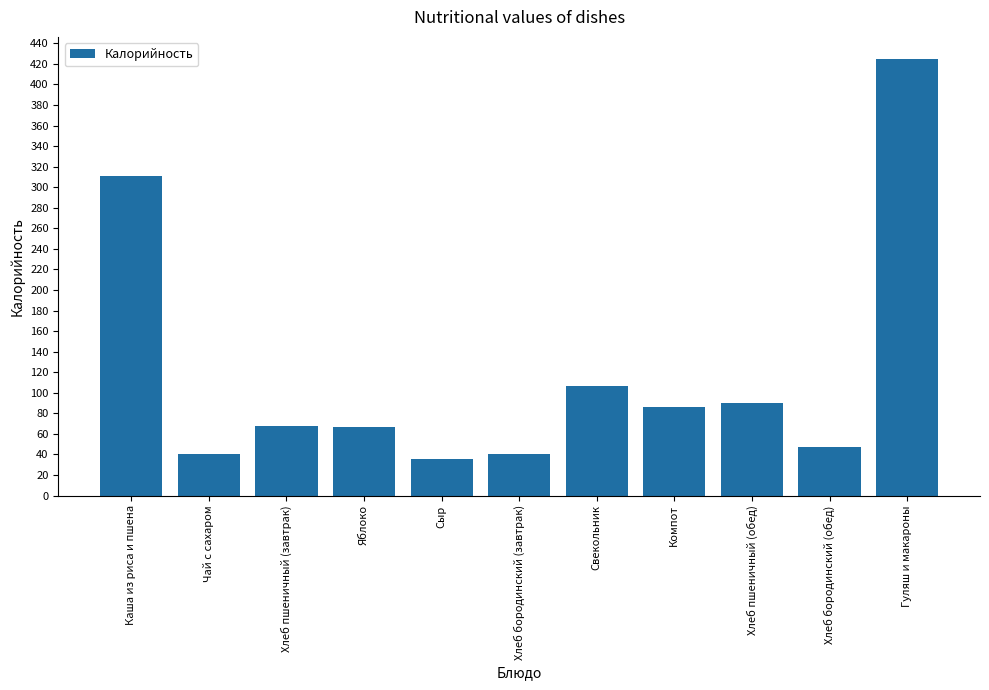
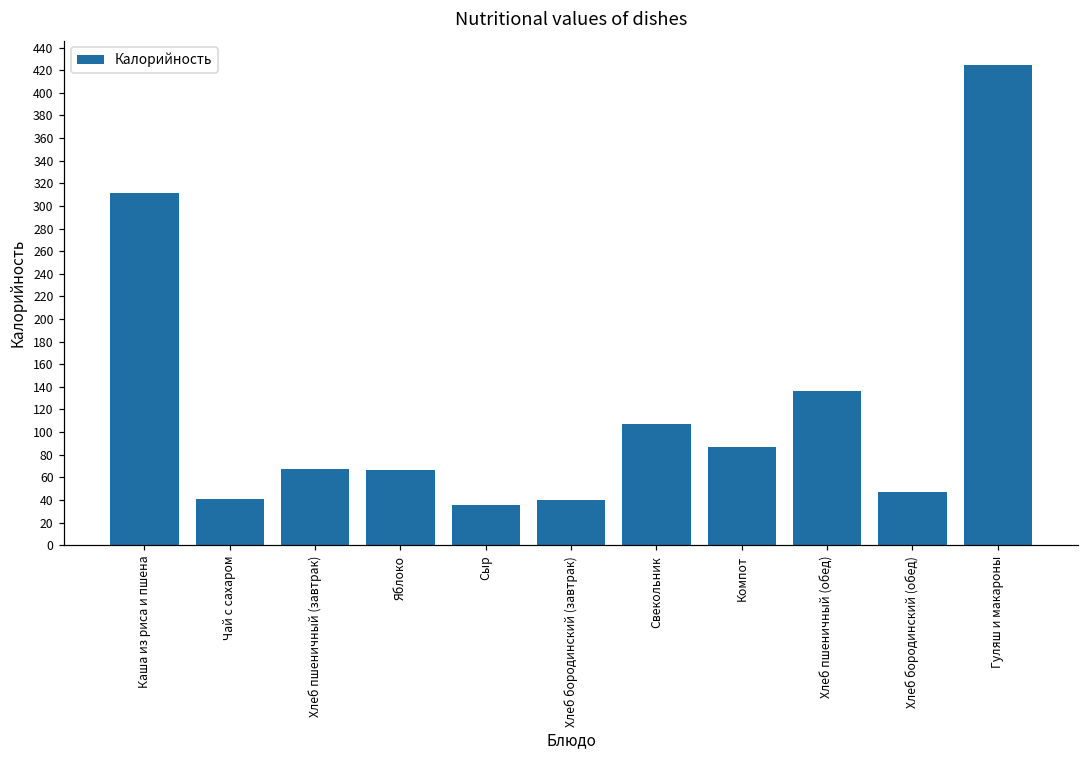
Хлеб пшеничный (обед): 90 -> 136
